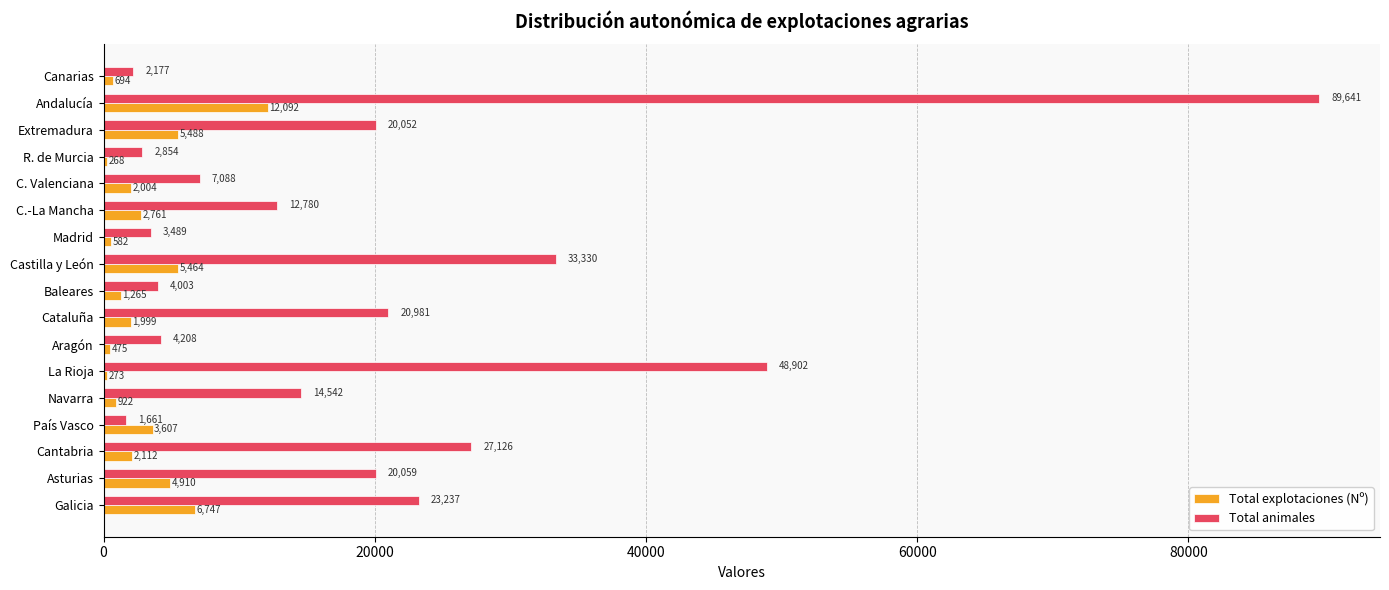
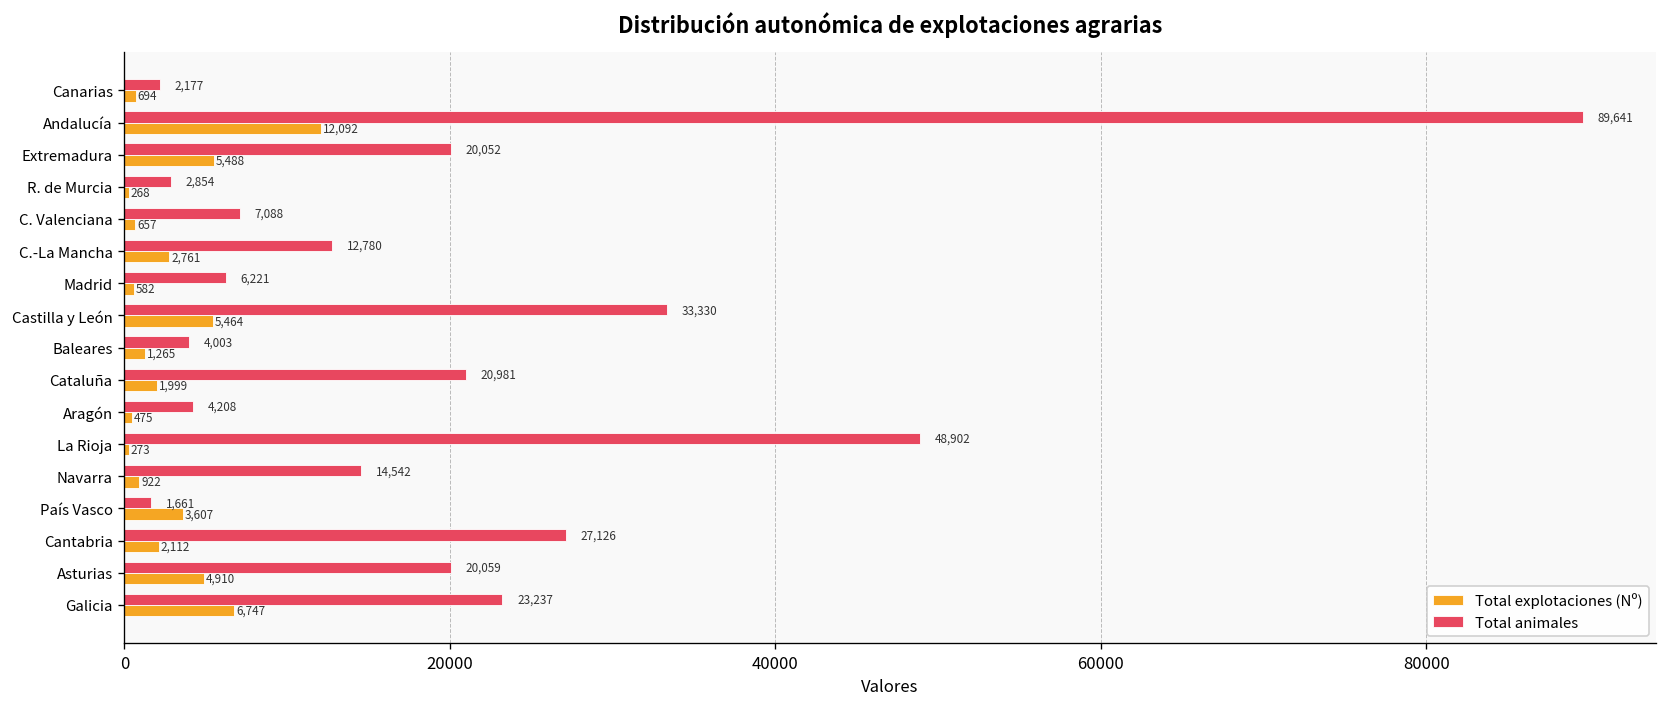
Total explotaciones (Nº), C. Valenciana: 2,004 -> 657
Total animales, Madrid: 3,489 -> 6,221
